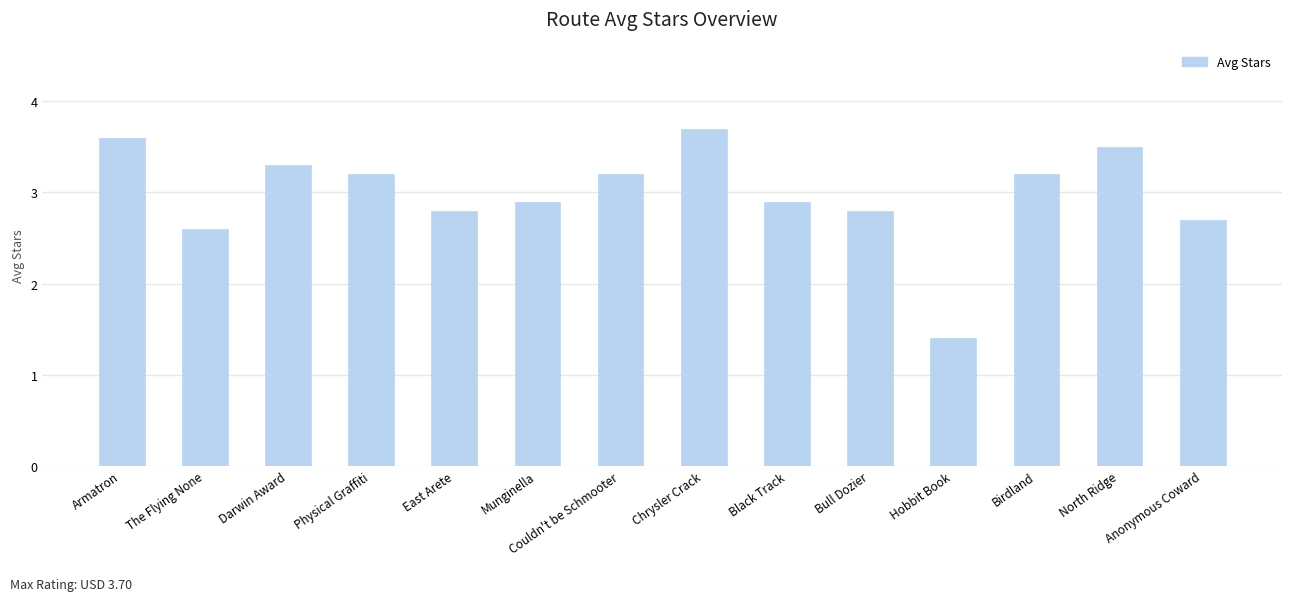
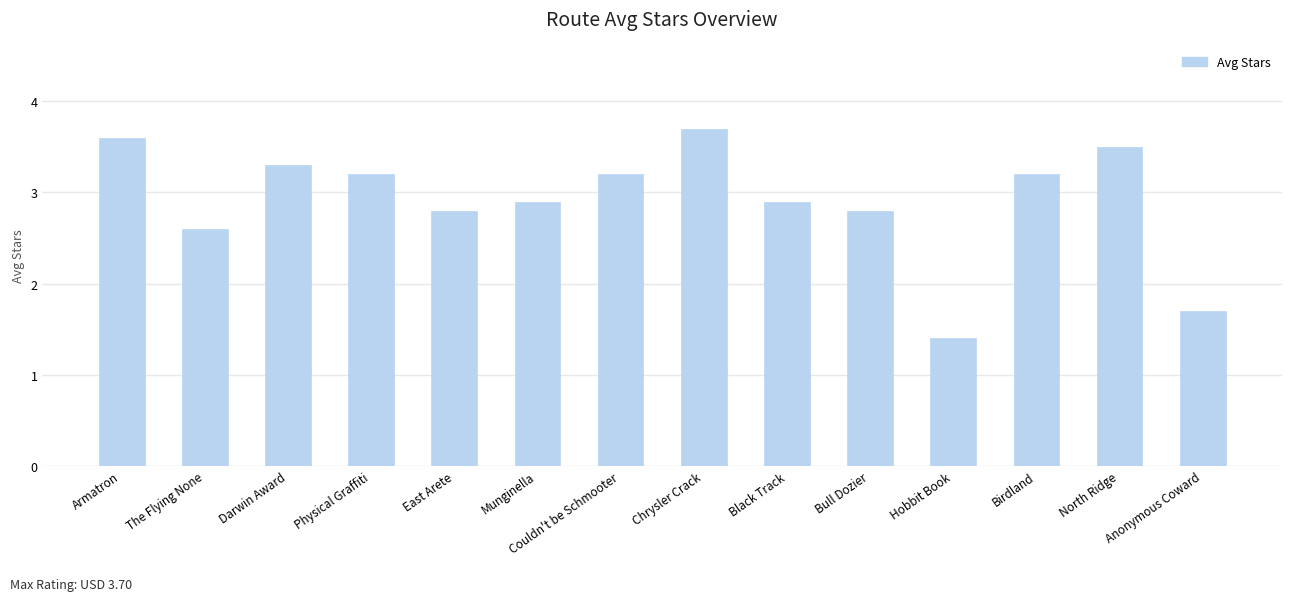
Anonymous Coward: 2.7 -> 1.7
